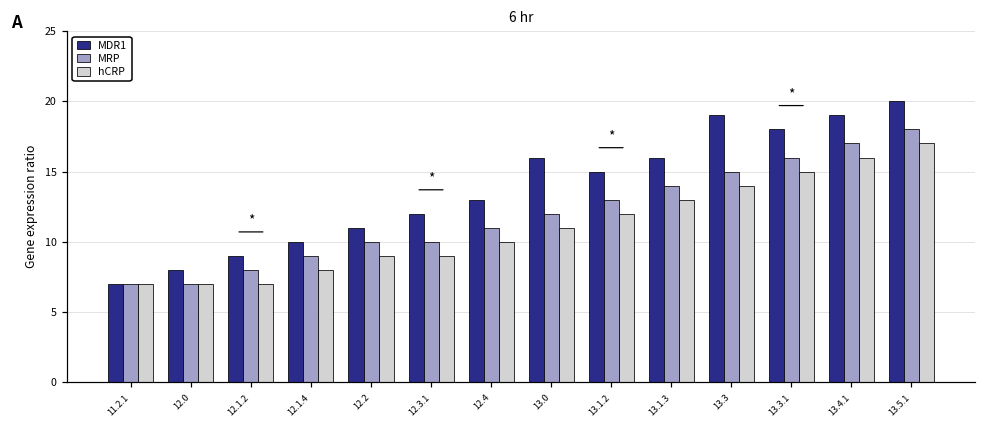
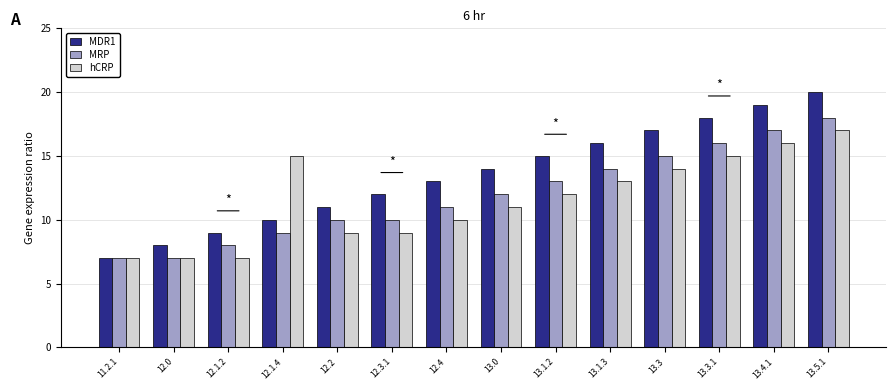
hCRP, 12.1.4: 8 -> 15
MDR1, 13.0: 16 -> 14
MDR1, 13.3: 19 -> 17
